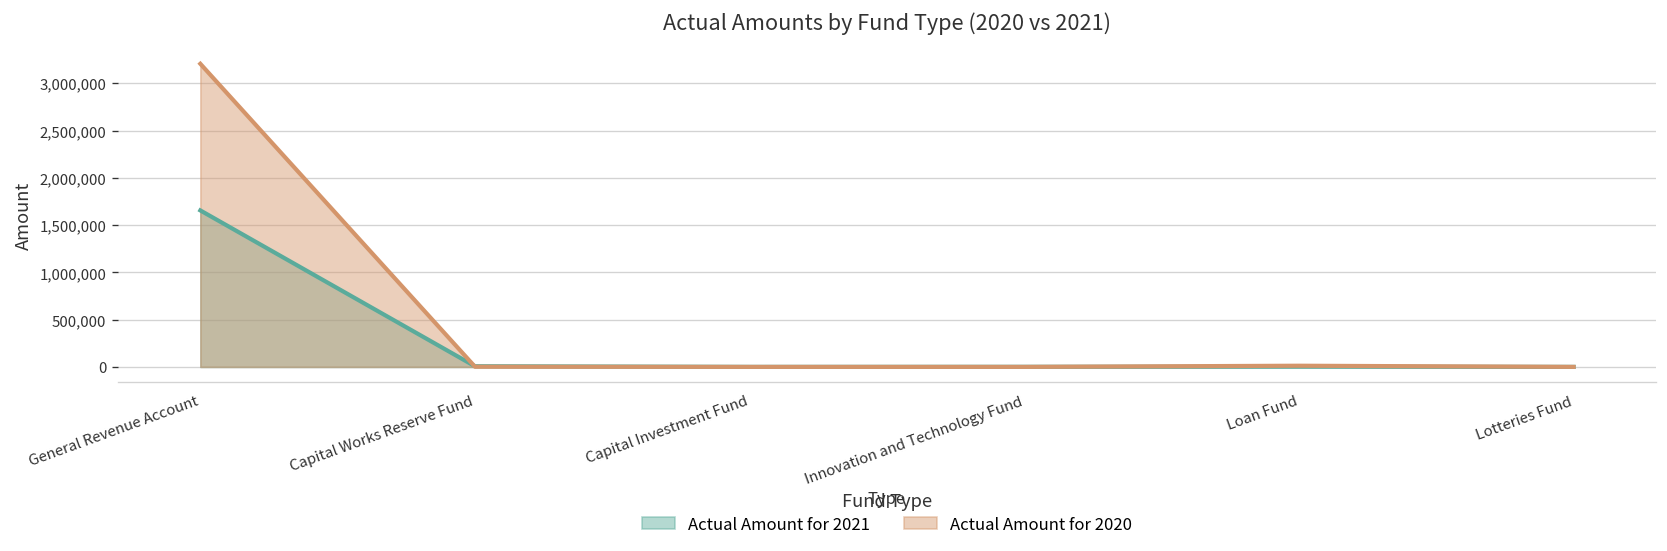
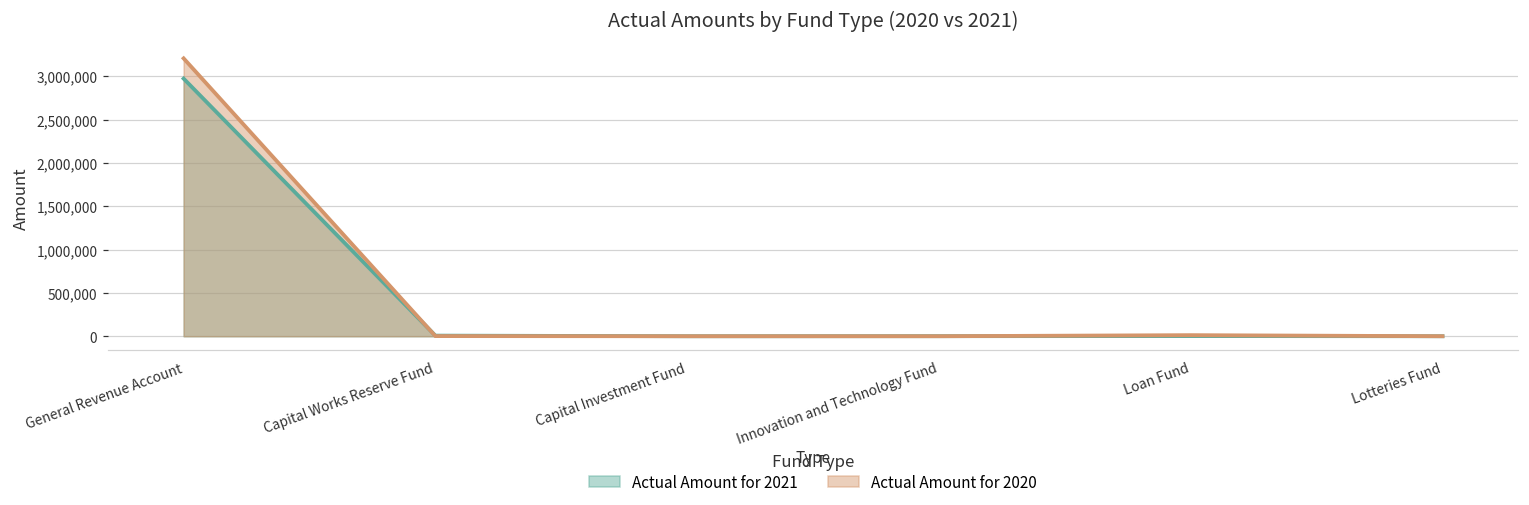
Actual Amount for 2021, General Revenue Account: 1,700,000 -> 3,000,000
